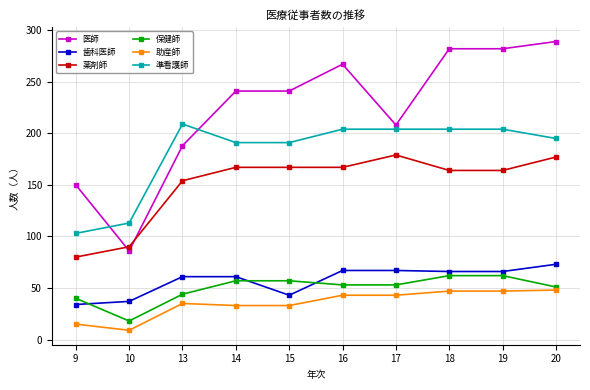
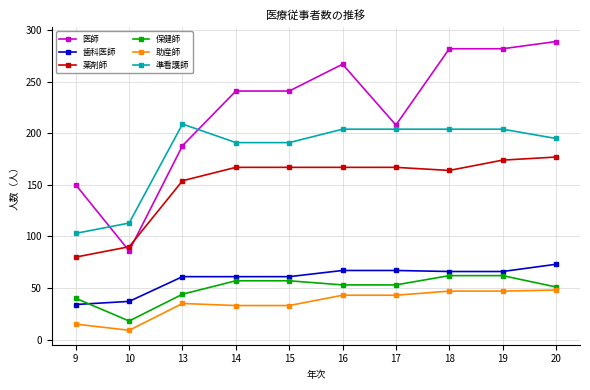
歯科医師, 15: 43 -> 61
薬剤師, 17: 179 -> 167
薬剤師, 19: 164 -> 174
